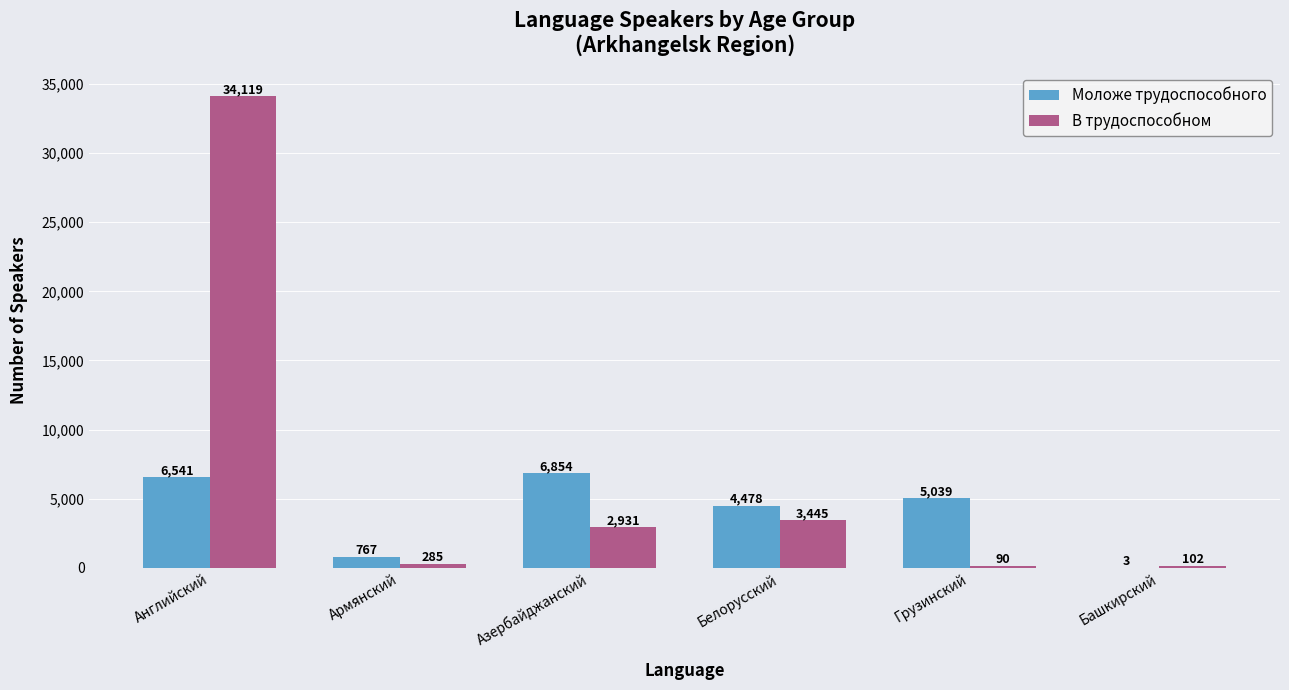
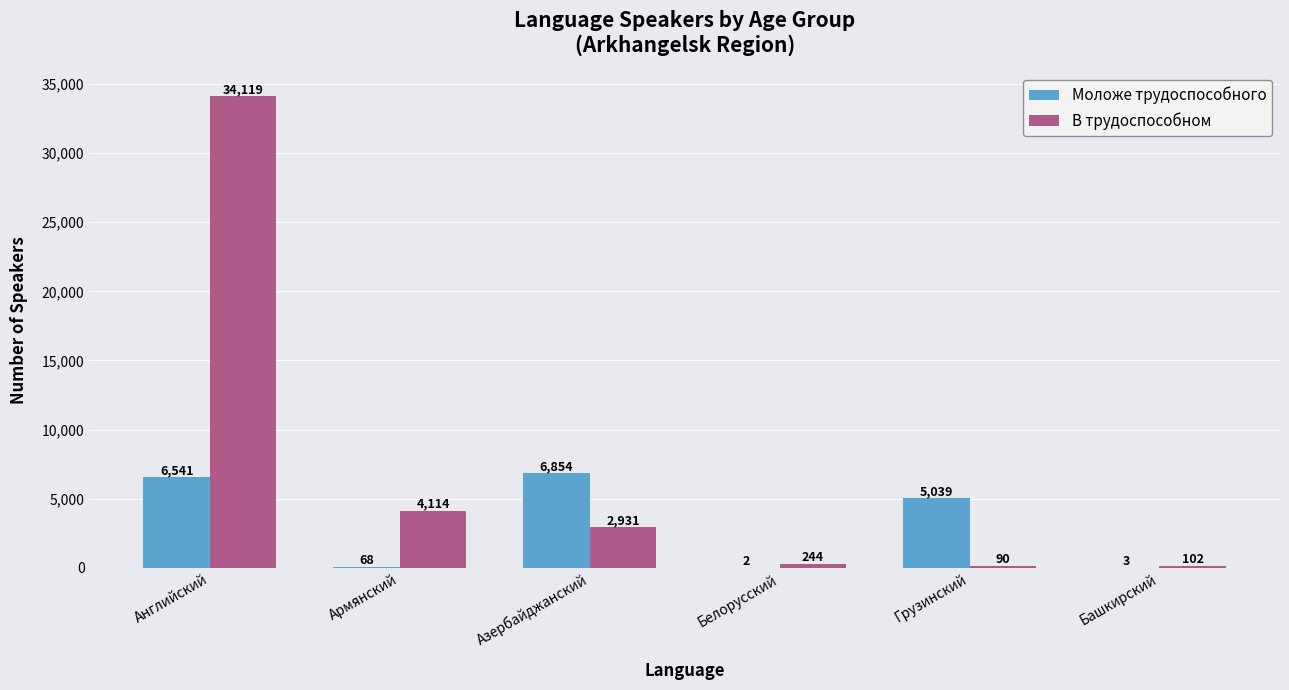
Моложе трудоспособного, Армянский: 767 -> 68
В трудоспособном, Армянский: 285 -> 4,114
Моложе трудоспособного, Белорусский: 4,478 -> 2
В трудоспособном, Белорусский: 3,445 -> 244
